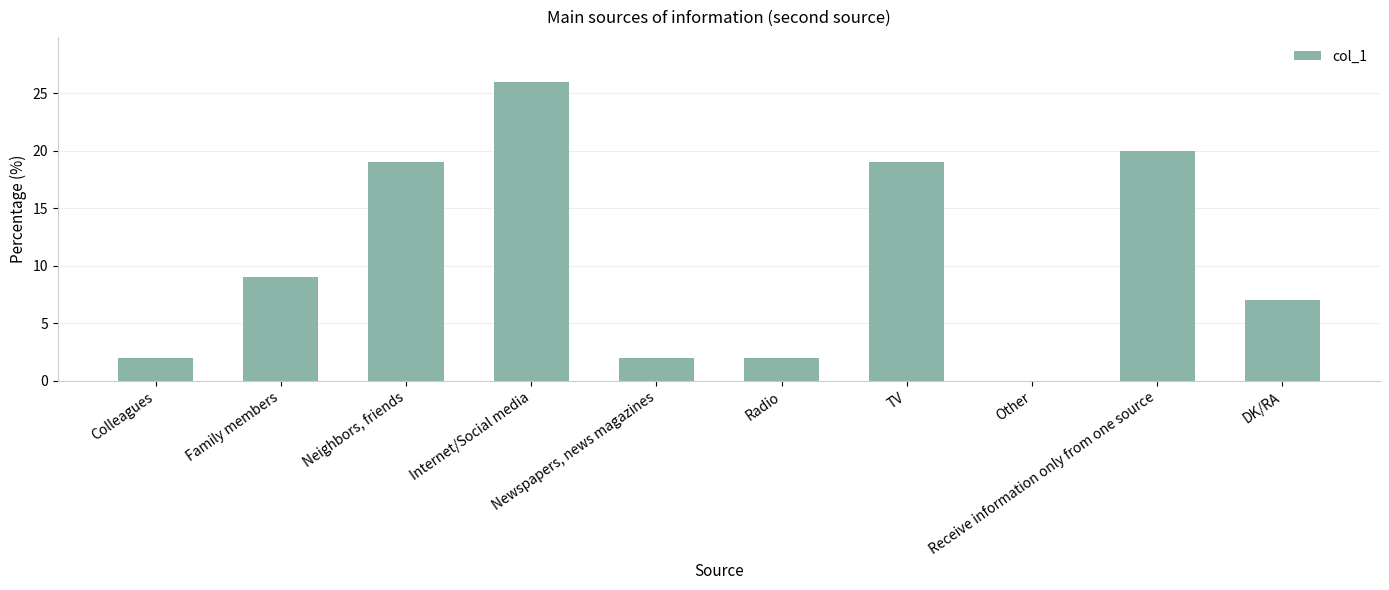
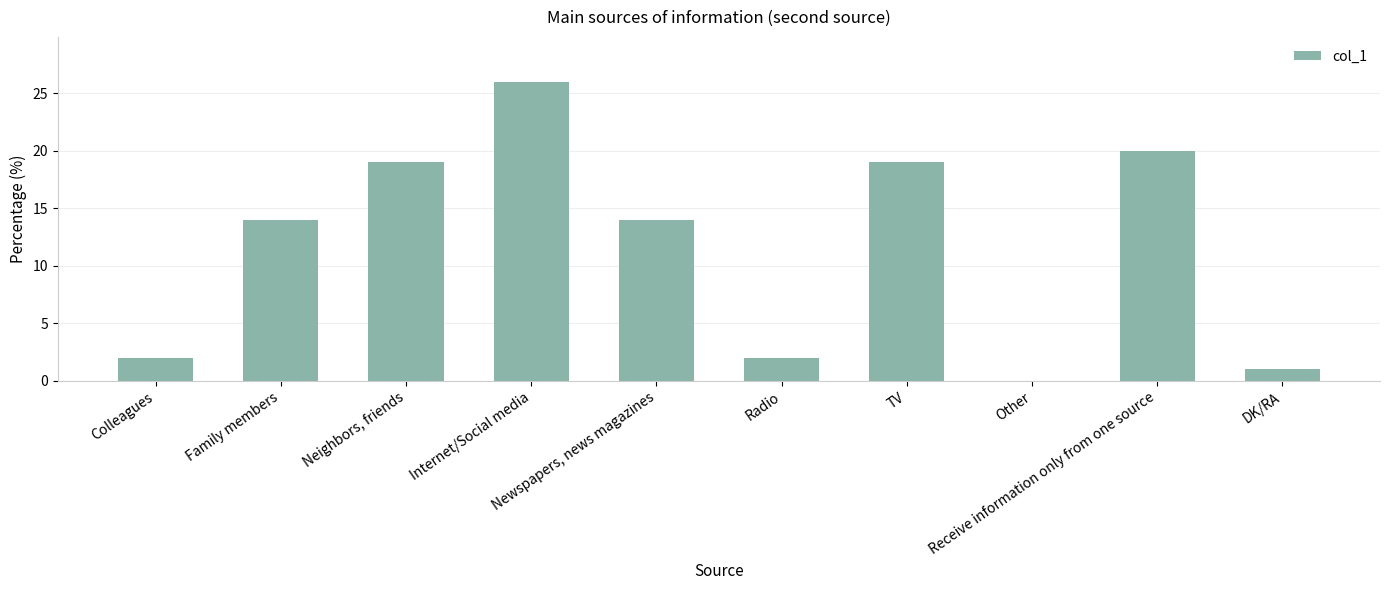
Family members: 9 -> 14
Newspapers, news magazines: 2 -> 14
DK/RA: 7 -> 1
